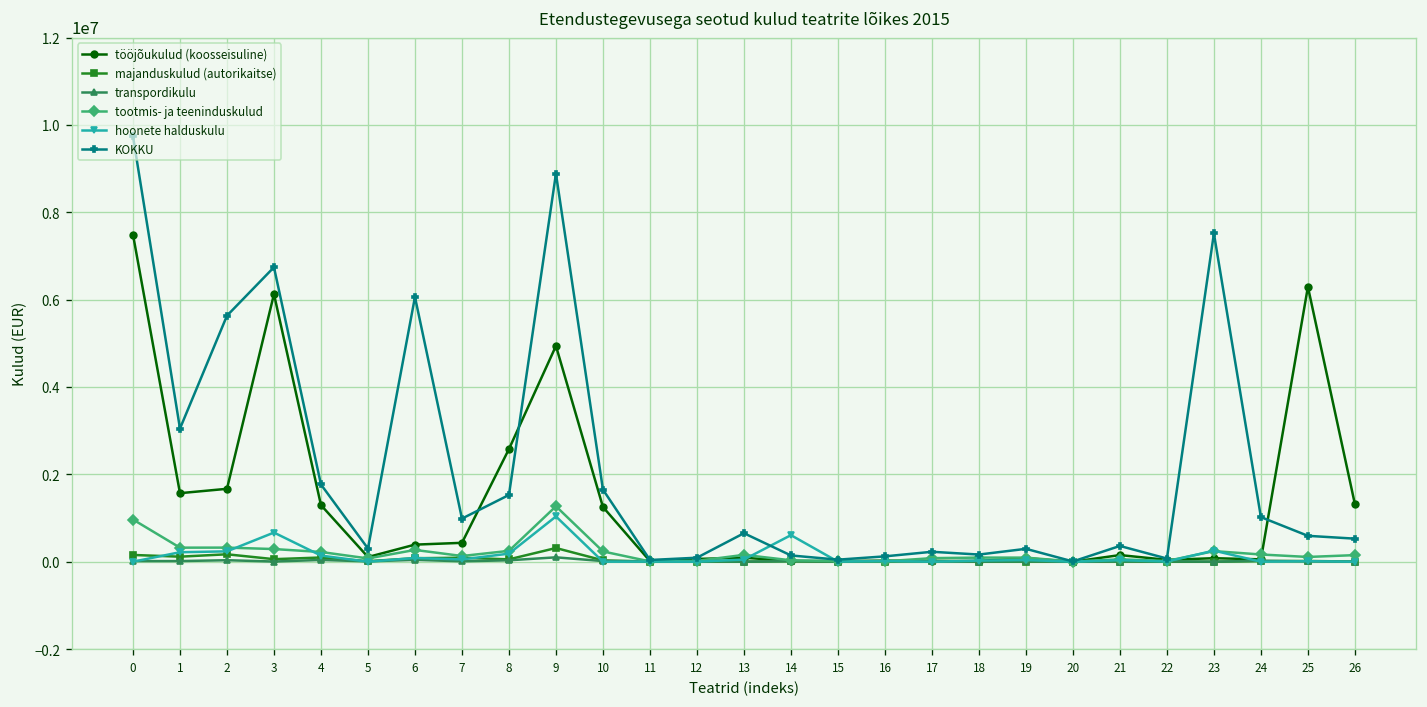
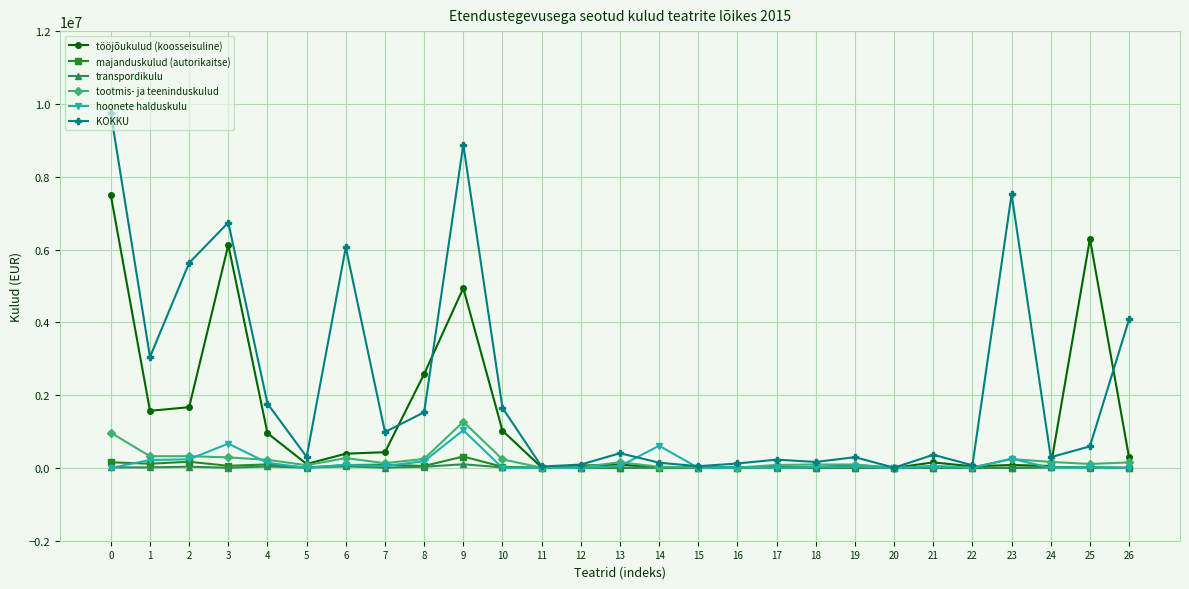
tööjõukulud (koosseisuline), 4: 1300000 -> 1000000
tööjõukulud (koosseisuline), 10: 1300000 -> 1000000
KOKKU, 13: 700000 -> 400000
KOKKU, 24: 1000000 -> 300000
tööjõukulud (koosseisuline), 26: 1300000 -> 300000
KOKKU, 26: 500000 -> 4100000
